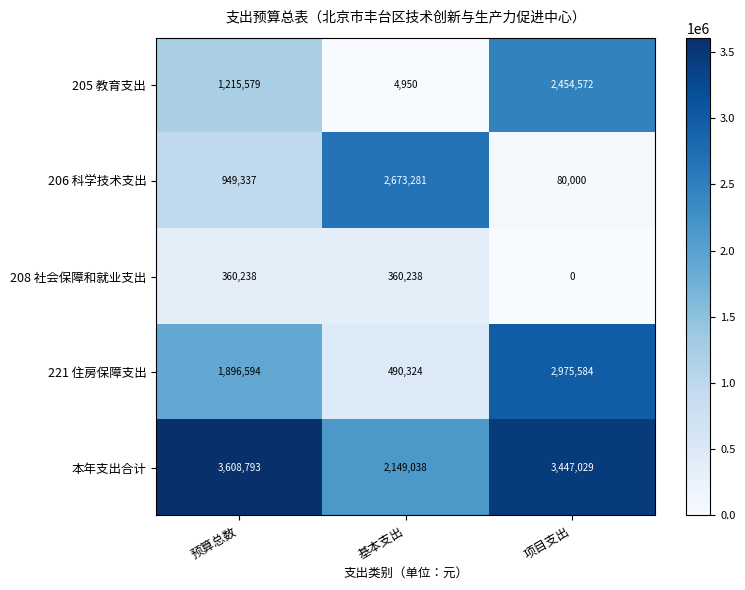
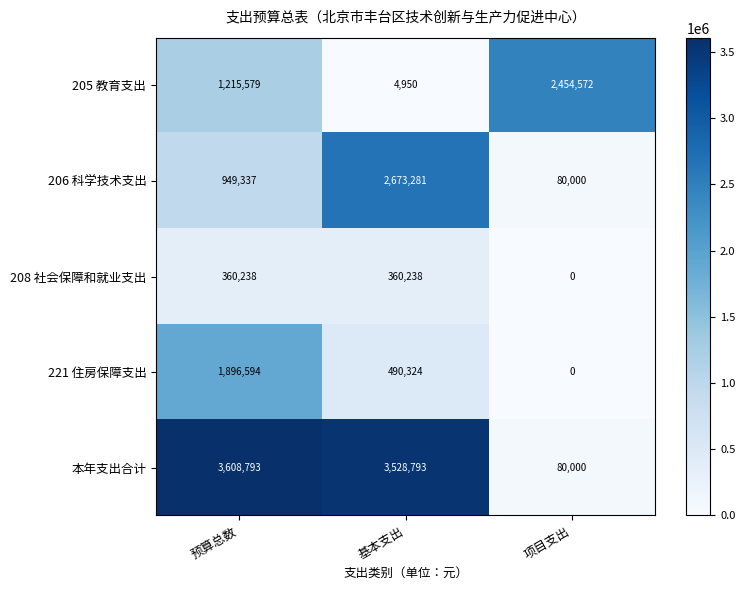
221 住房保障支出, 项目支出: 2,975,584 -> 0
本年支出合计, 基本支出: 2,149,038 -> 3,528,793
本年支出合计, 项目支出: 3,447,029 -> 80,000
